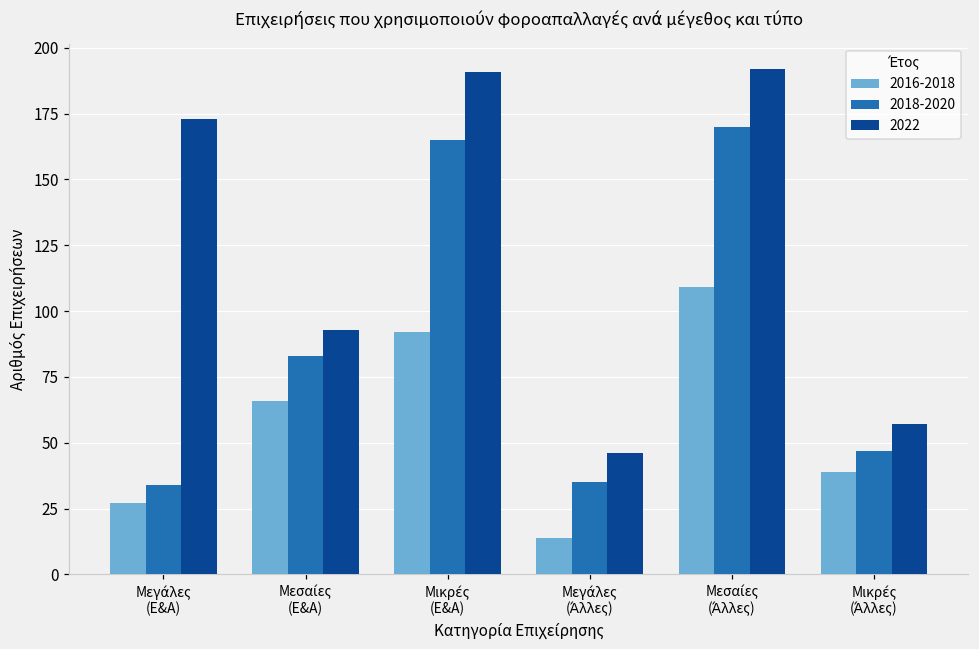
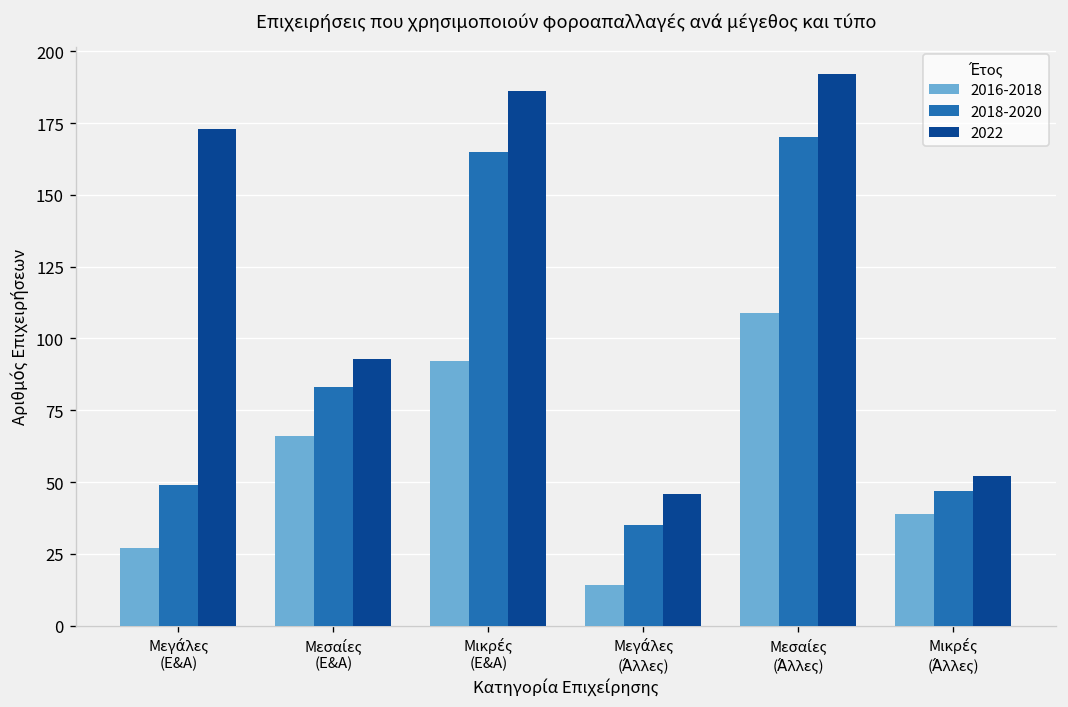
2018-2020, Μεγάλες (Ε&Α): 34 -> 49
2022, Μικρές (Ε&Α): 191 -> 186
2022, Μικρές (Άλλες): 57 -> 52
